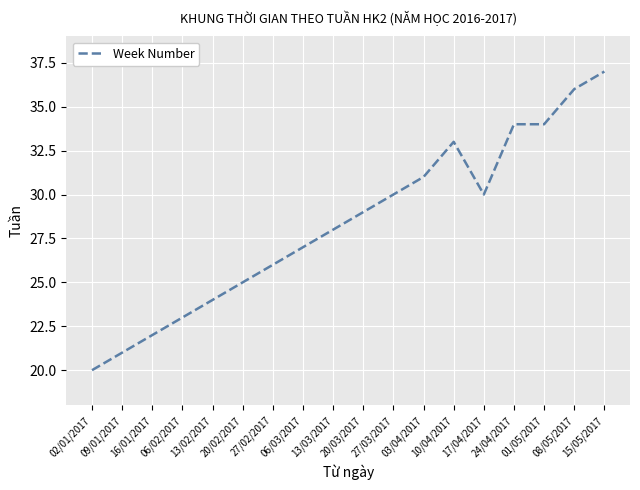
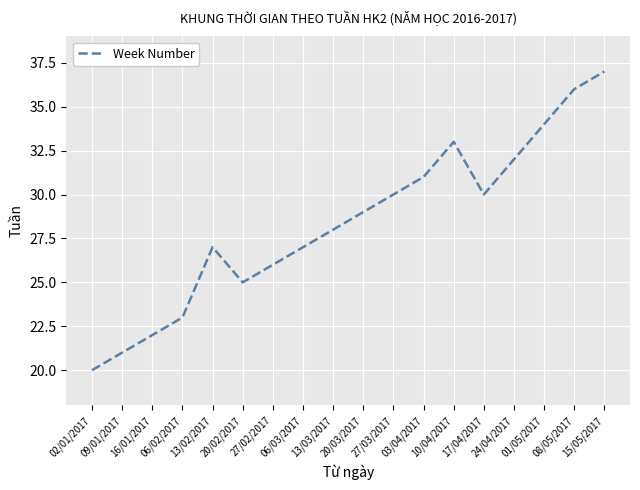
13/02/2017: 24 -> 27
24/04/2017: 34 -> 32
